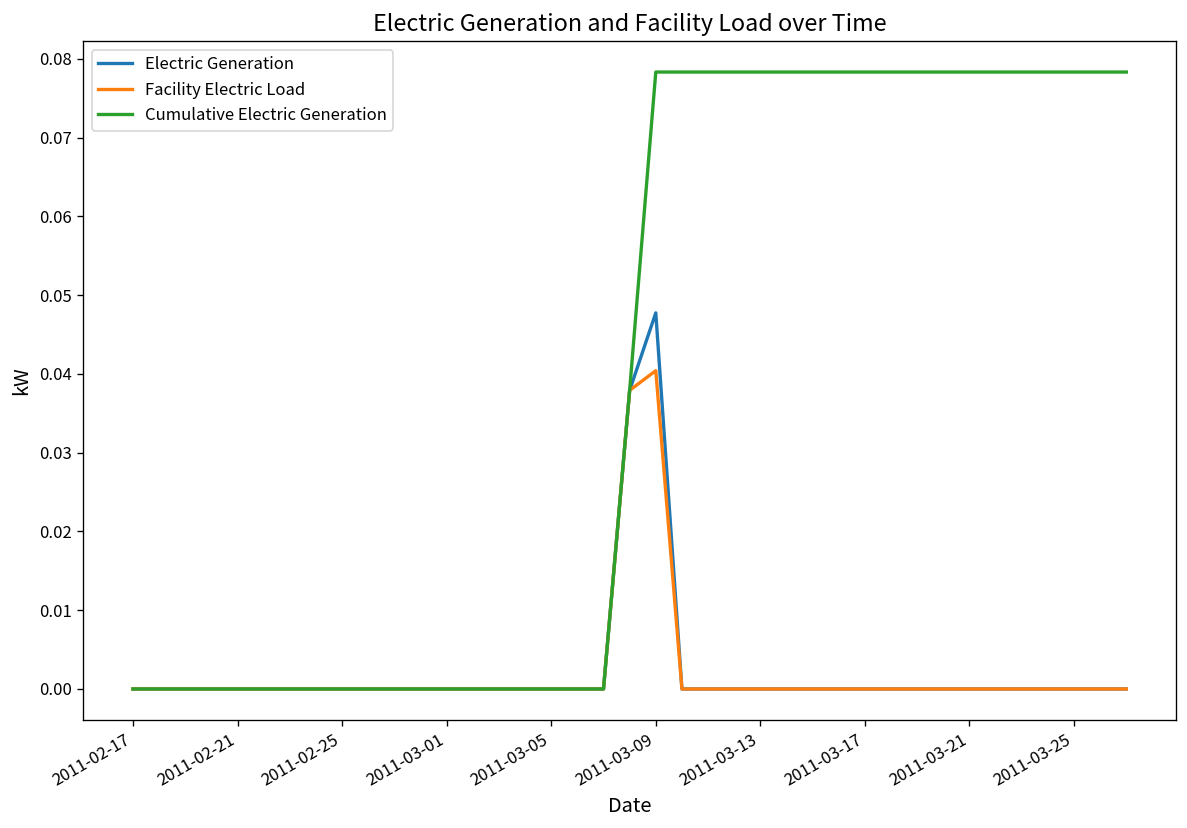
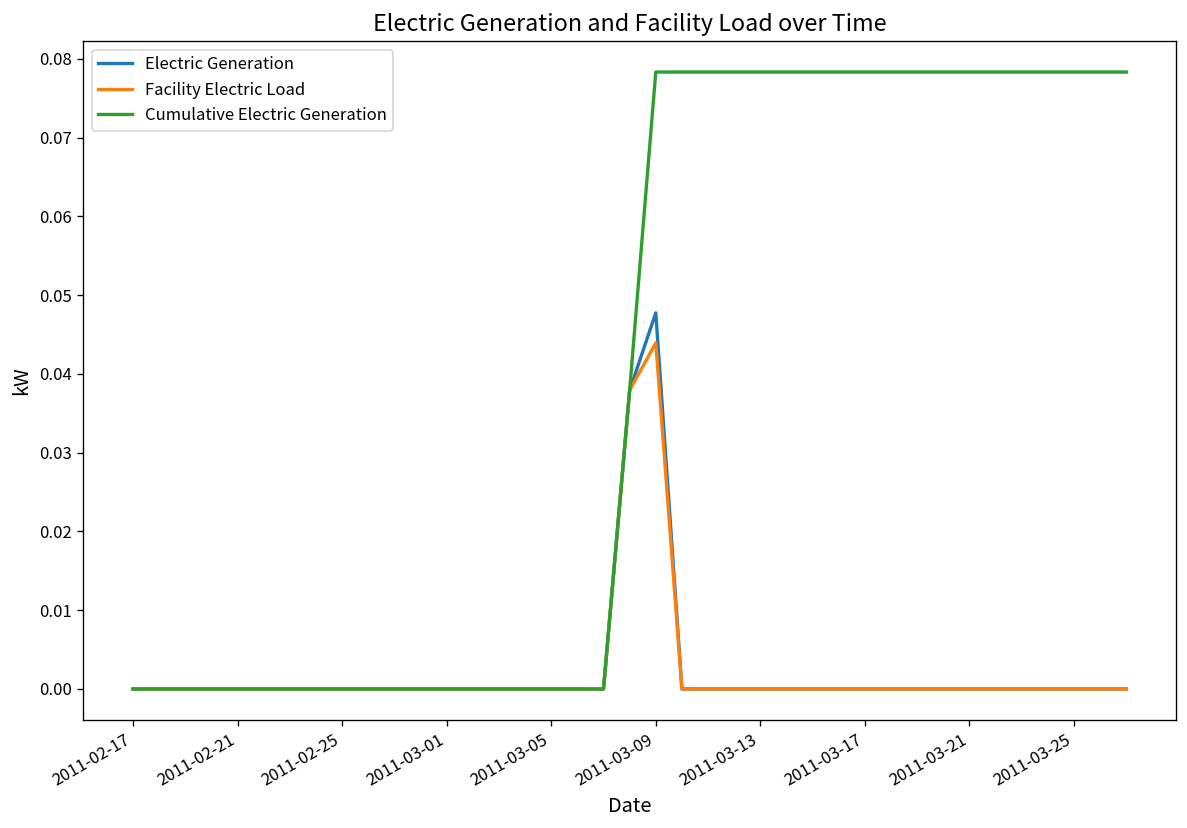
Facility Electric Load, 2011-03-09: 0.040 -> 0.044
